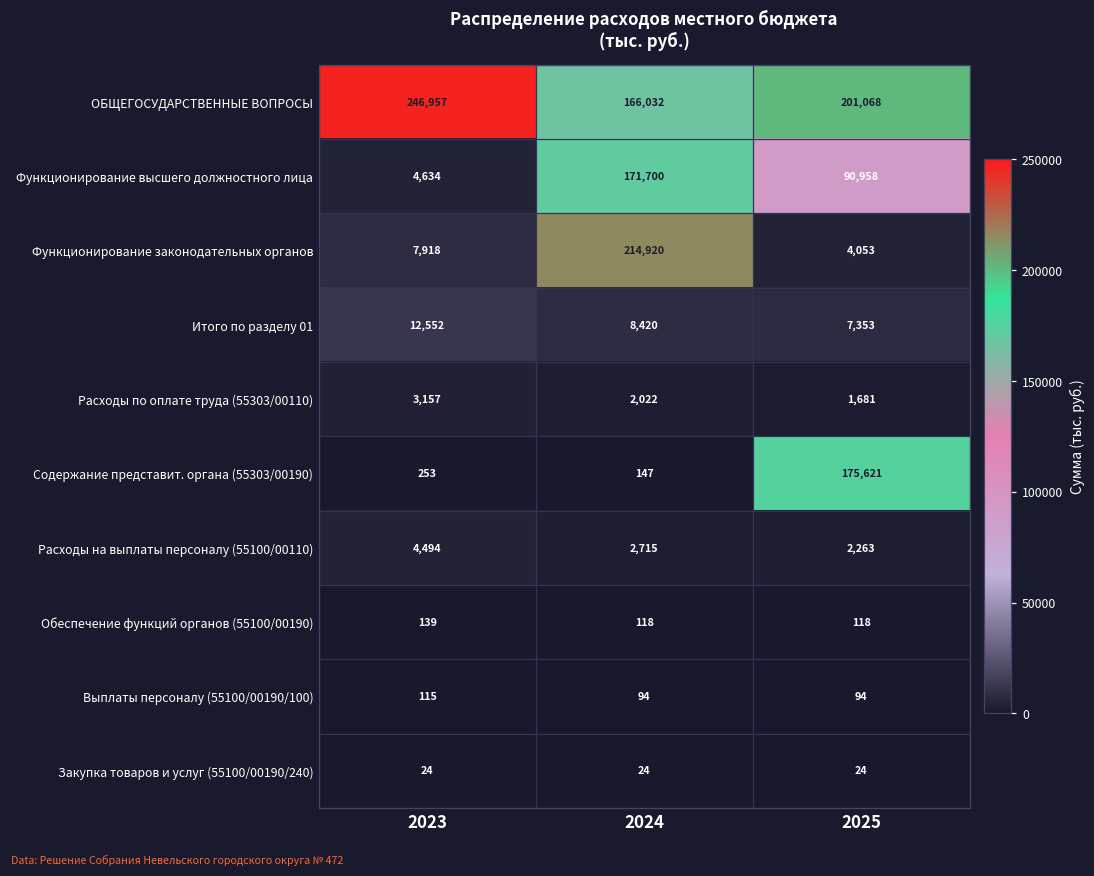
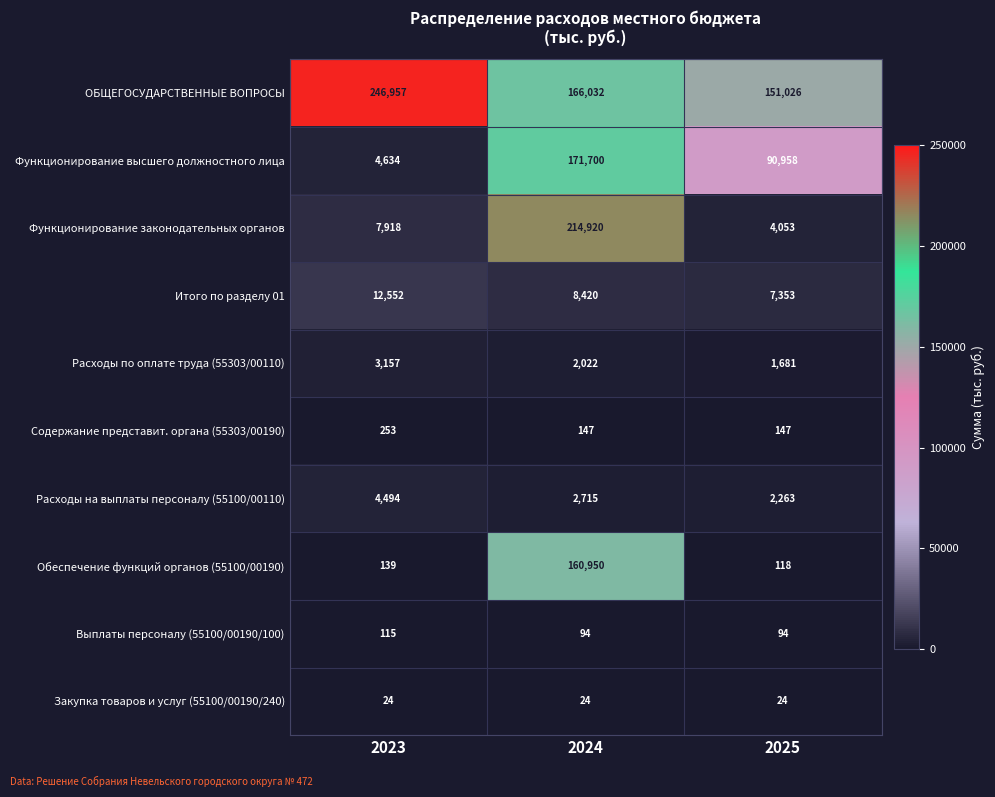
ОБЩЕГОСУДАРСТВЕННЫЕ ВОПРОСЫ, 2025: 201,068 -> 151,026
Содержание представит. органа (55303/00190), 2025: 175,621 -> 147
Обеспечение функций органов (55100/00190), 2024: 118 -> 160,950
